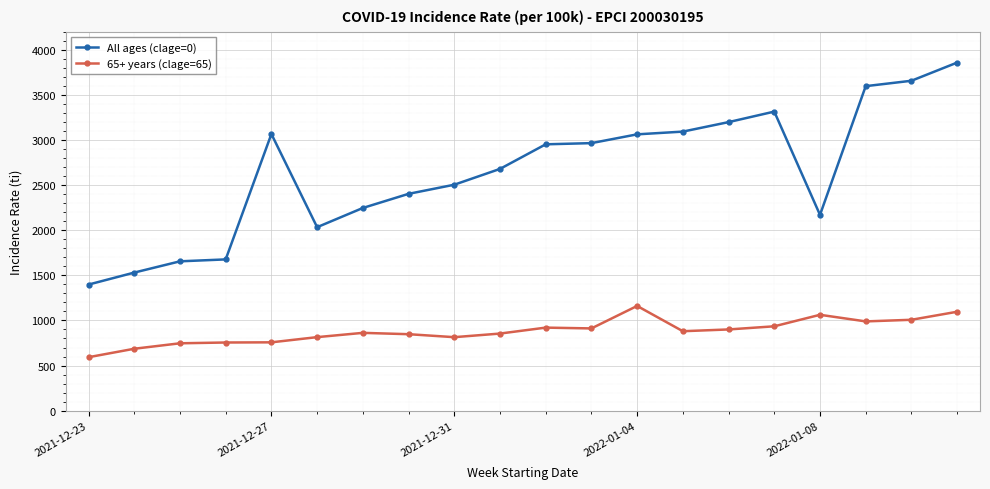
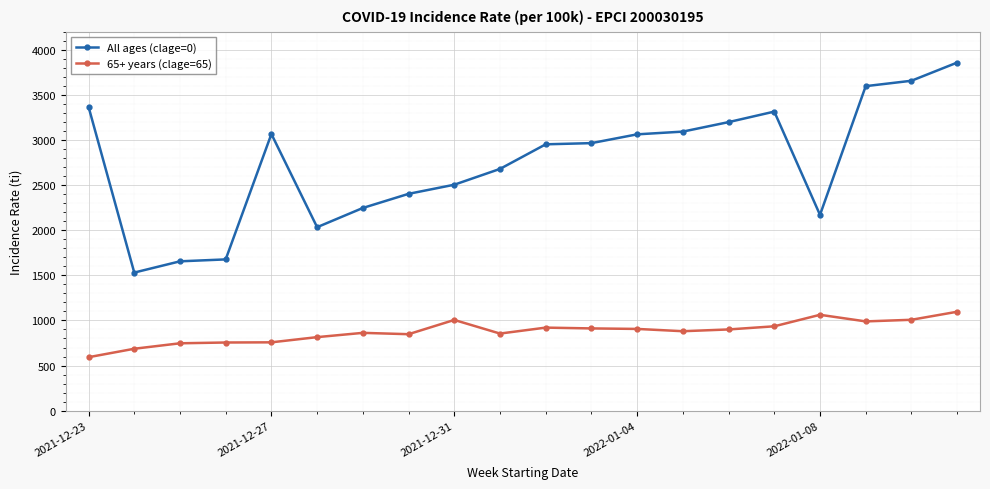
All ages (clage=0), 2021-12-23: 1400 -> 3400
65+ years (clage=65), 2021-12-31: 800 -> 1000
65+ years (clage=65), 2022-01-04: 1200 -> 900
